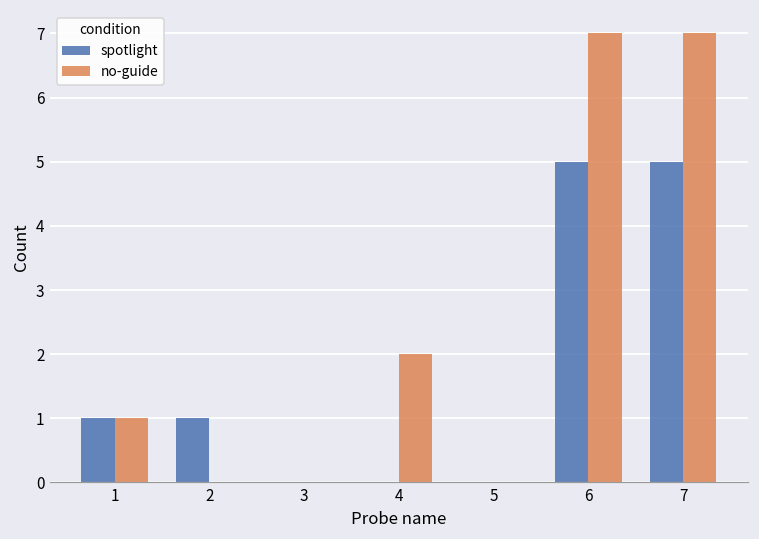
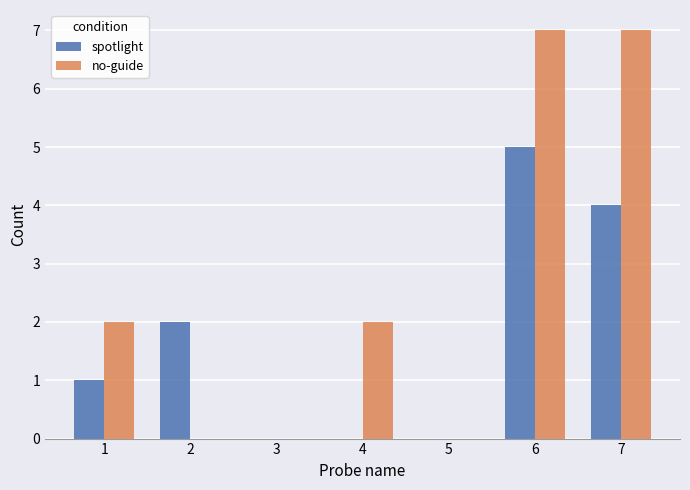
no-guide, 1: 1 -> 2
spotlight, 2: 1 -> 2
spotlight, 7: 5 -> 4
